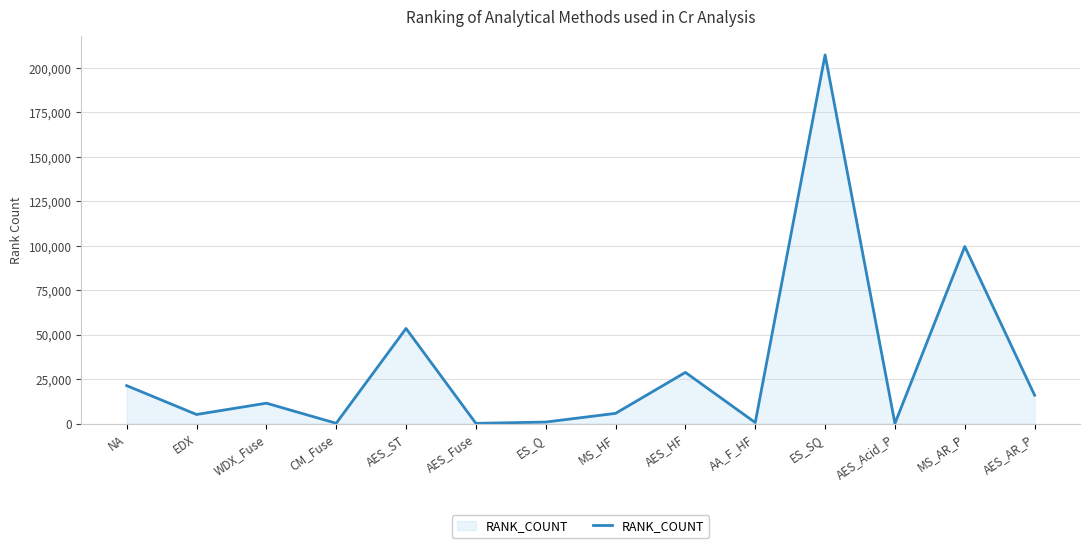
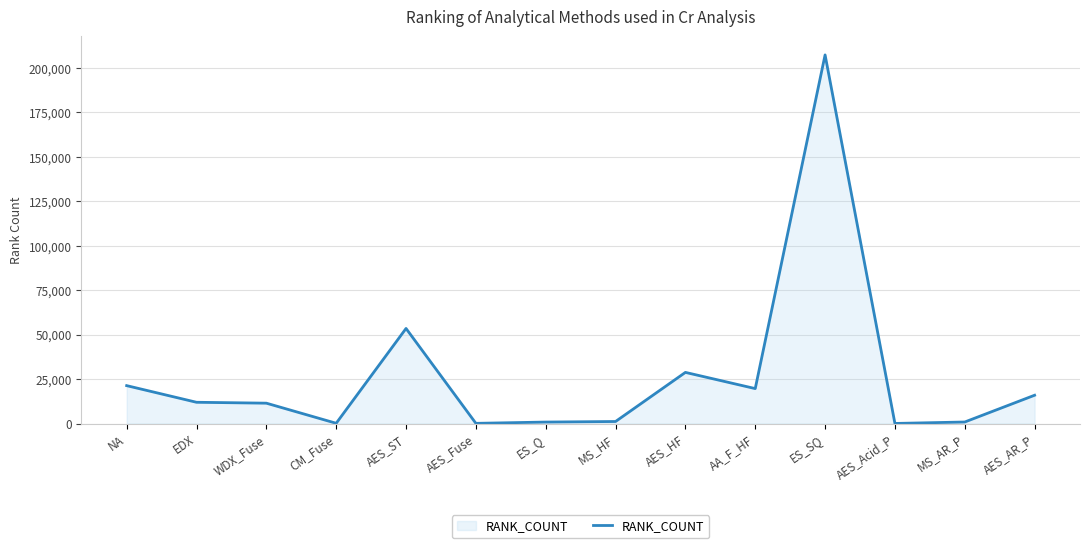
EDX: 5,000 -> 12,000
MS_HF: 6,000 -> 1,000
AA_F_HF: 1,000 -> 20,000
MS_AR_P: 100,000 -> 1,000
